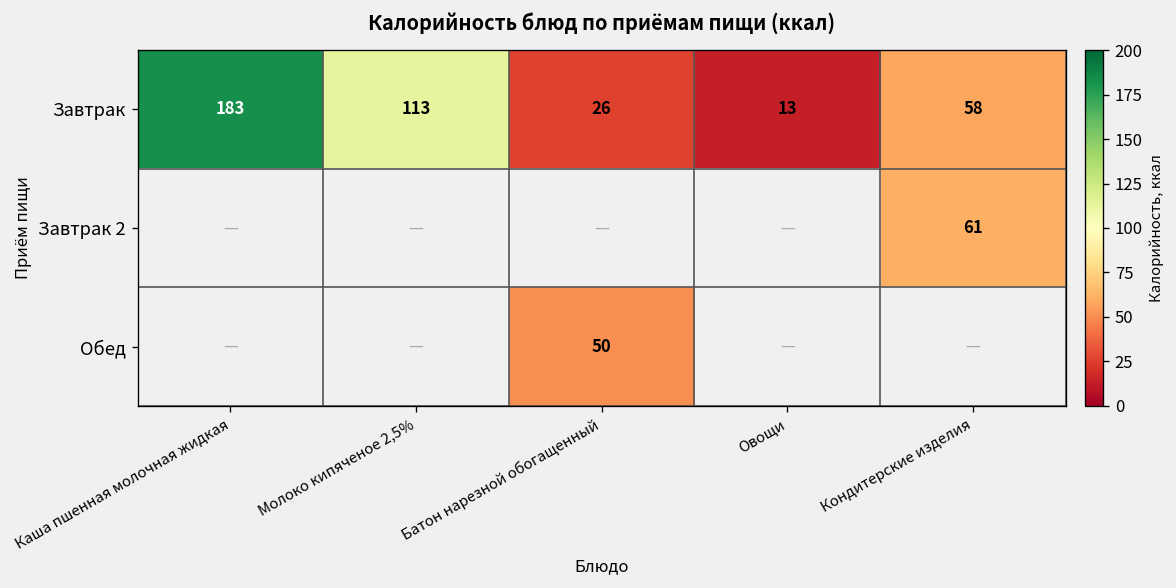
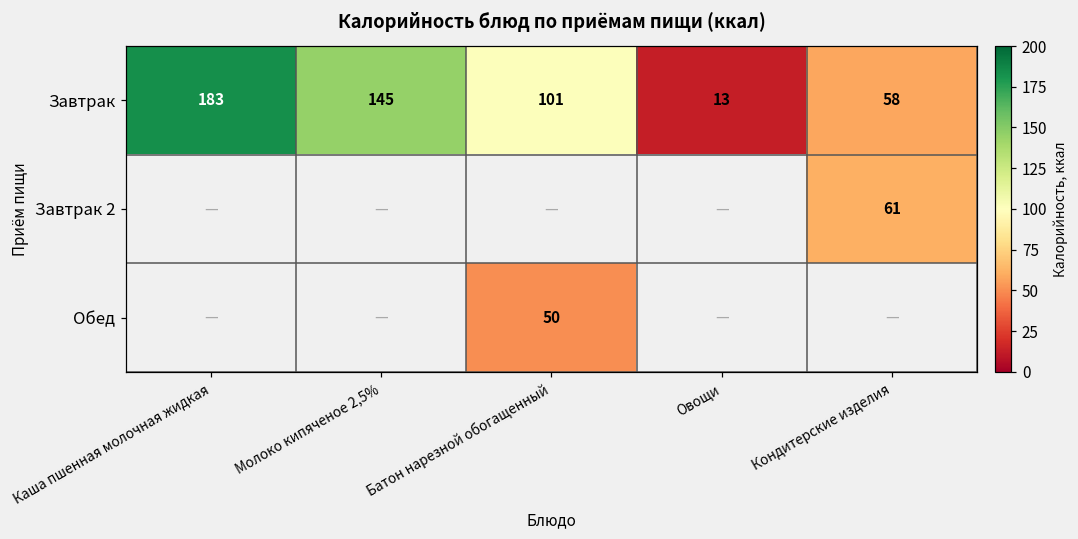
Завтрак, Молоко кипяченое 2,5%: 113 -> 145
Завтрак, Батон нарезной обогащенный: 26 -> 101
